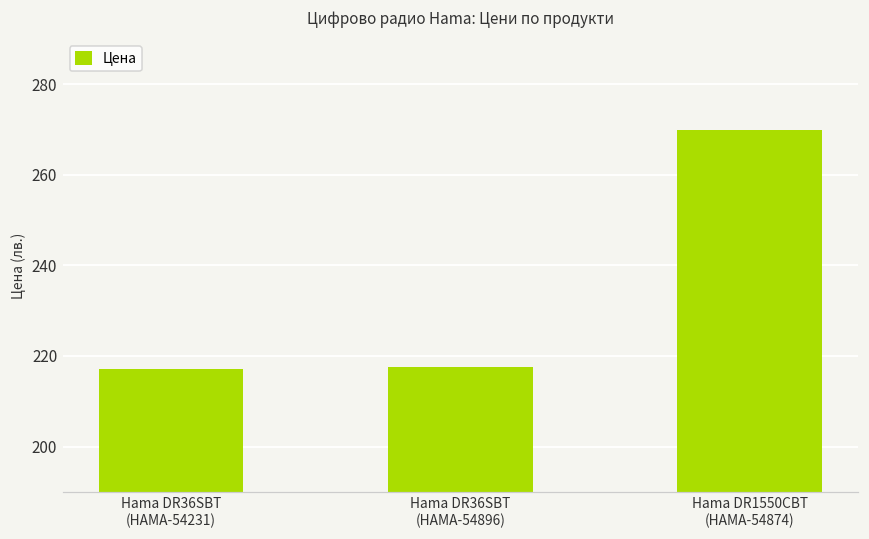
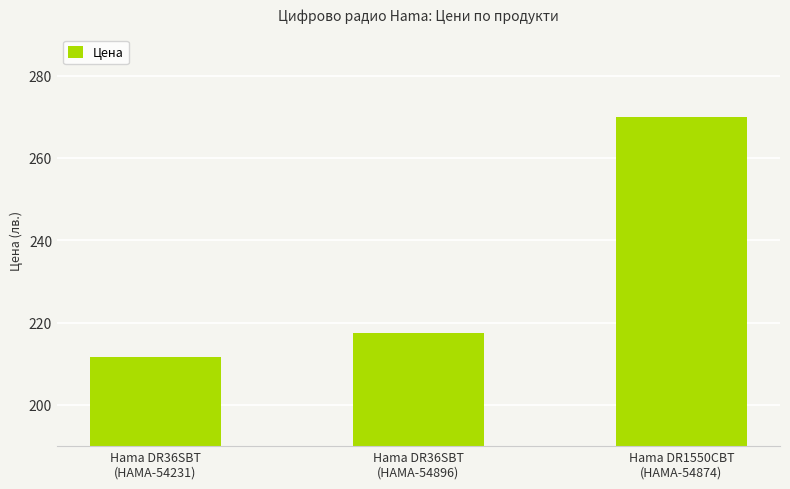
Hama DR36SBT (HAMA-54231): 217 -> 212
